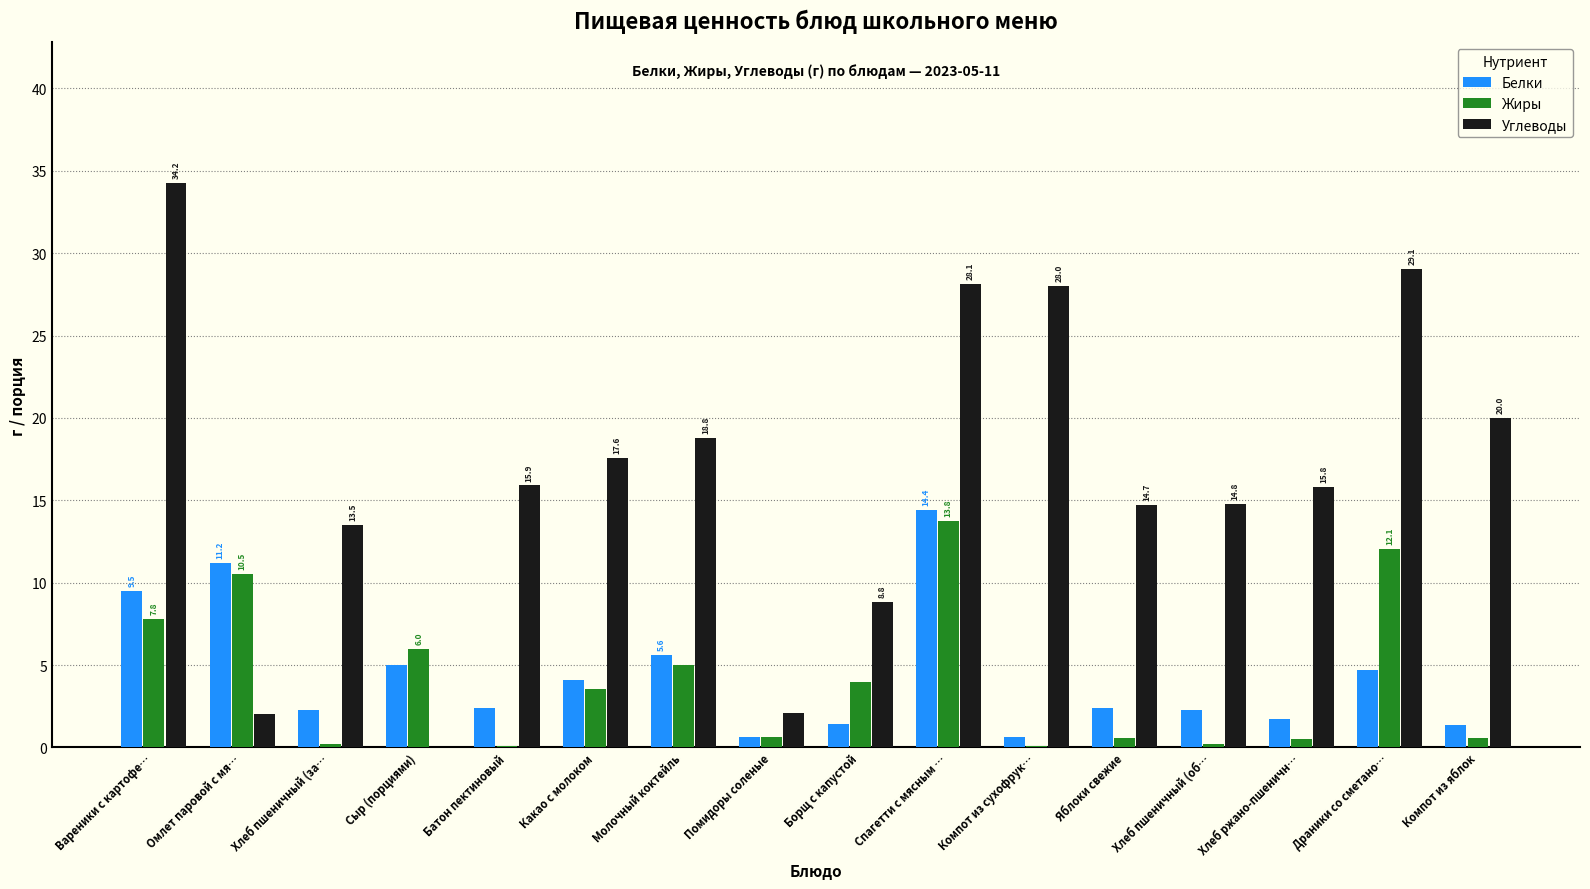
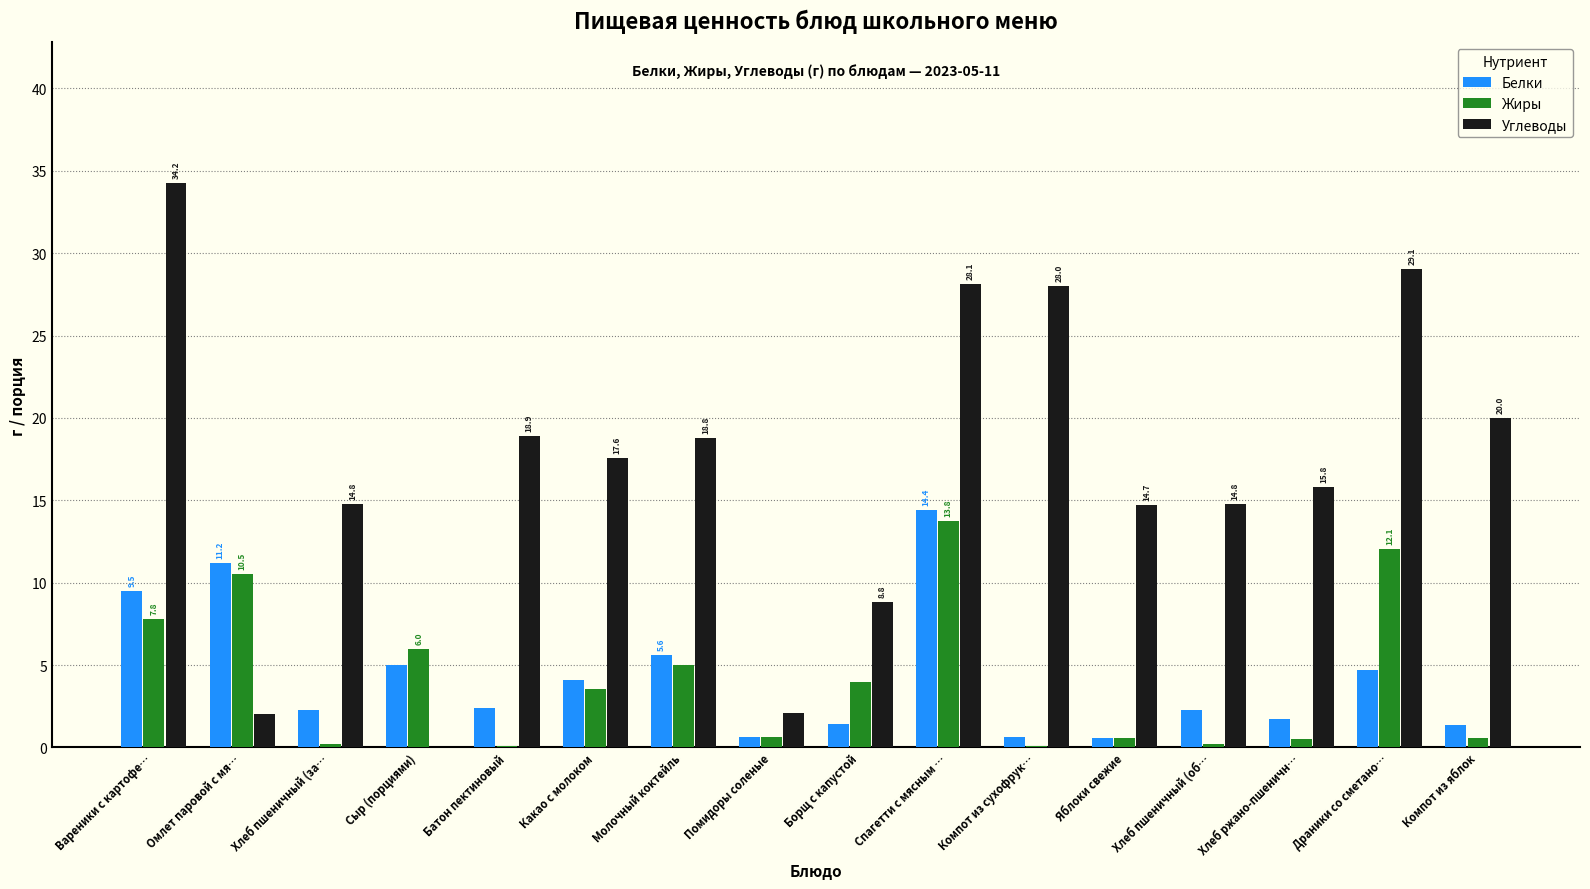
Углеводы, Хлеб пшеничный (за…: 13.5 -> 14.8
Углеводы, Батон пектиновый: 15.9 -> 18.9
Белки, Яблоки свежие: 2.4 -> 0.6
